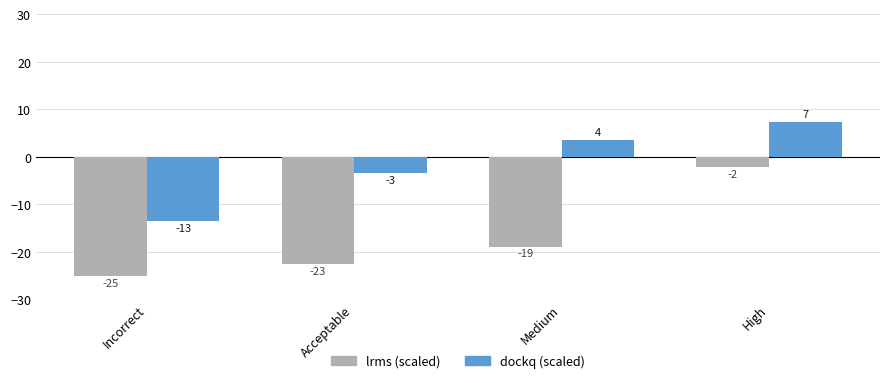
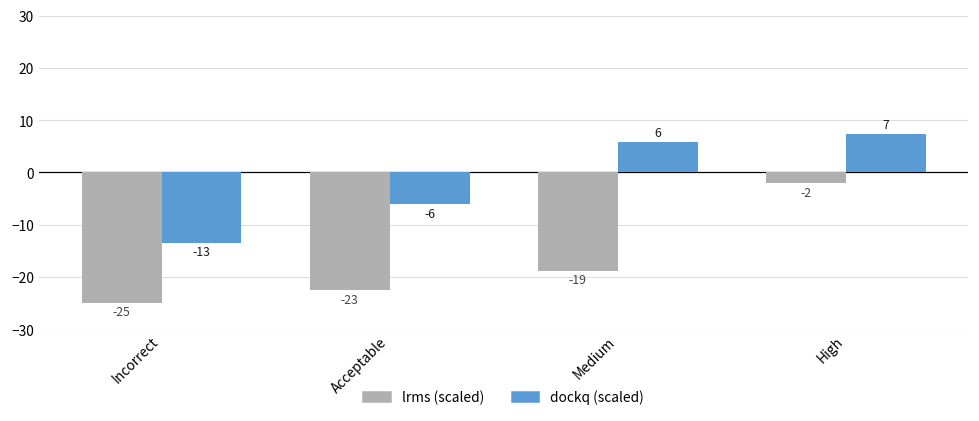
dockq (scaled), Acceptable: -3 -> -6
dockq (scaled), Medium: 4 -> 6
